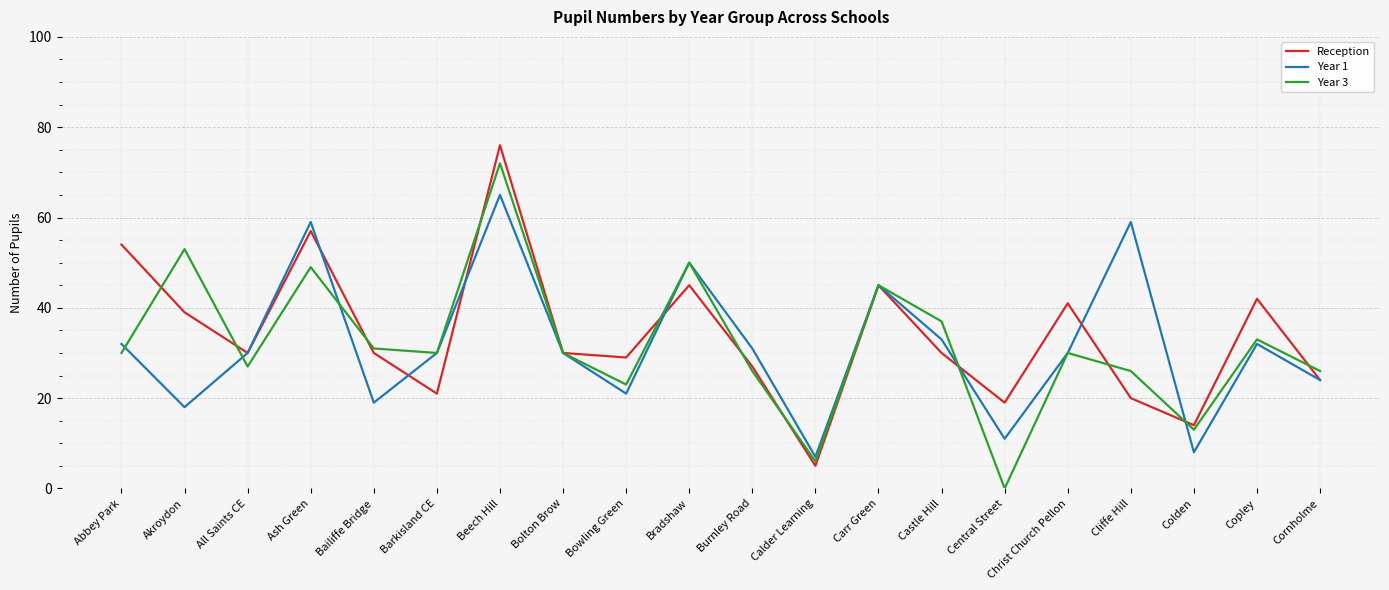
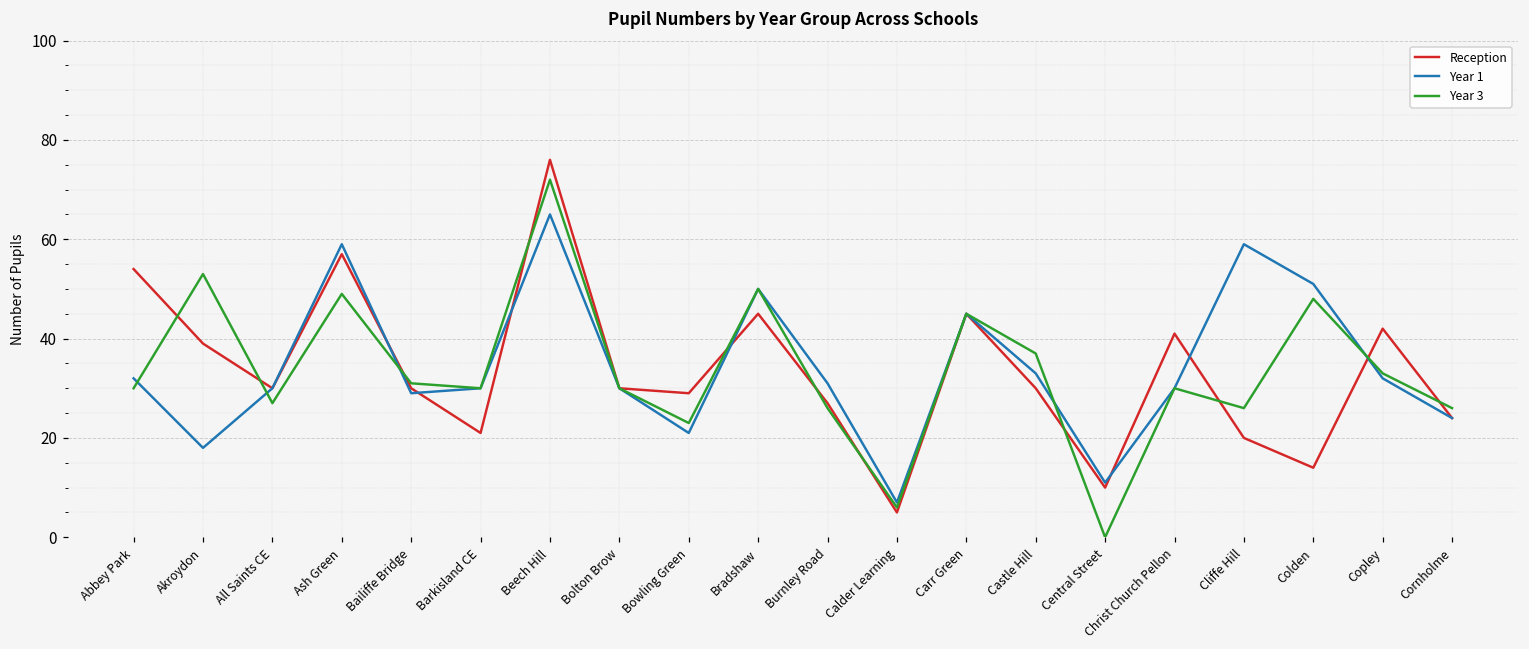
Year 1, Bailiffe Bridge: 19 -> 29
Reception, Central Street: 19 -> 10
Year 1, Colden: 8 -> 51
Year 3, Colden: 13 -> 48
